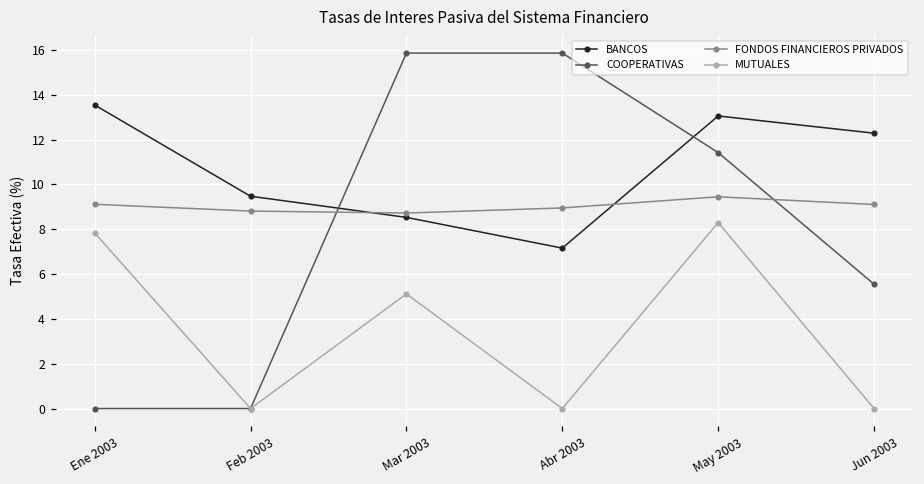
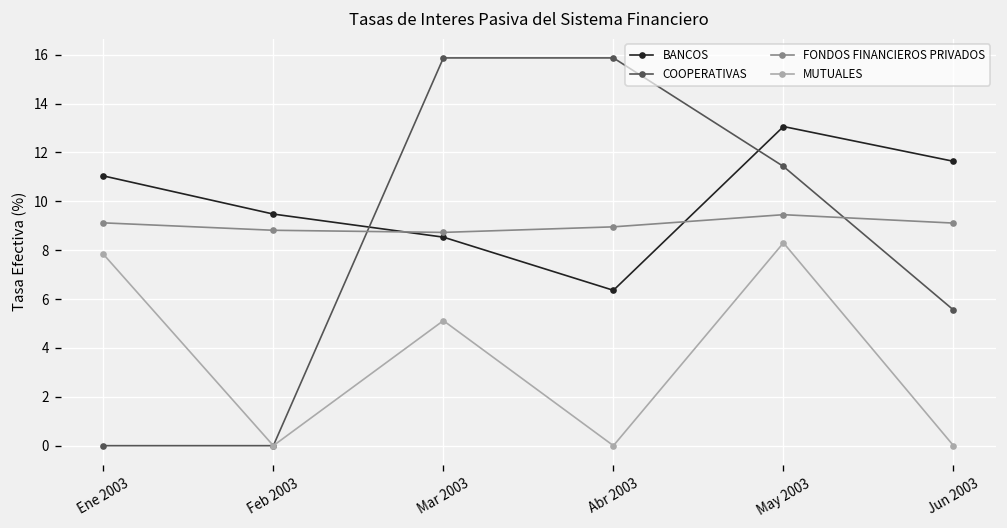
BANCOS, Ene 2003: 13.5 -> 11.0
BANCOS, Abr 2003: 7.2 -> 6.4
BANCOS, Jun 2003: 12.3 -> 11.6
